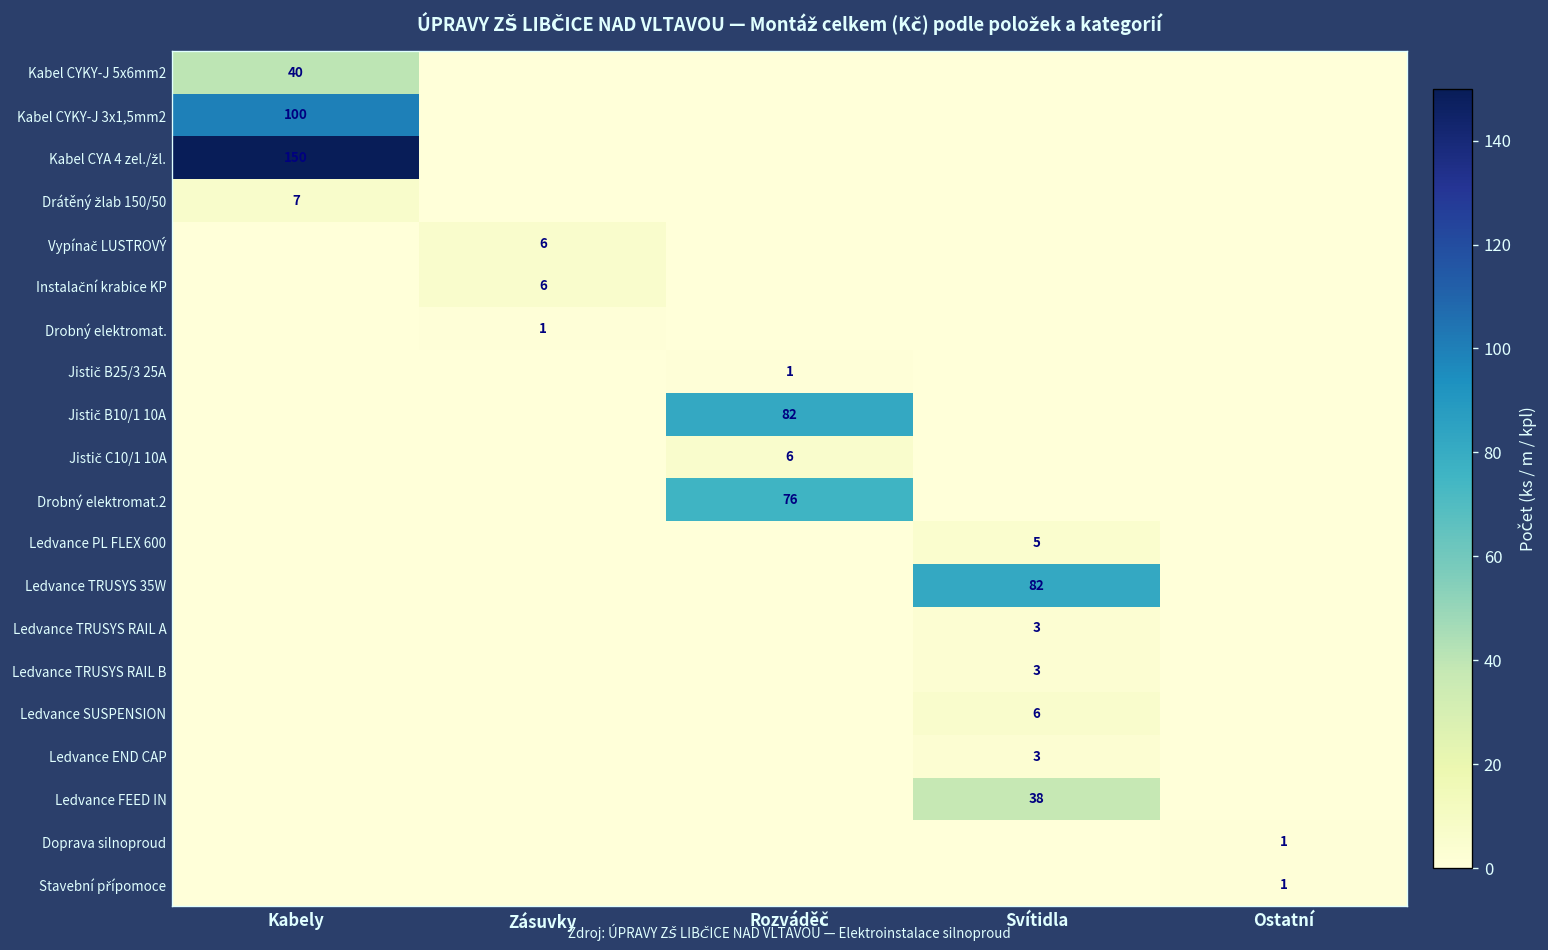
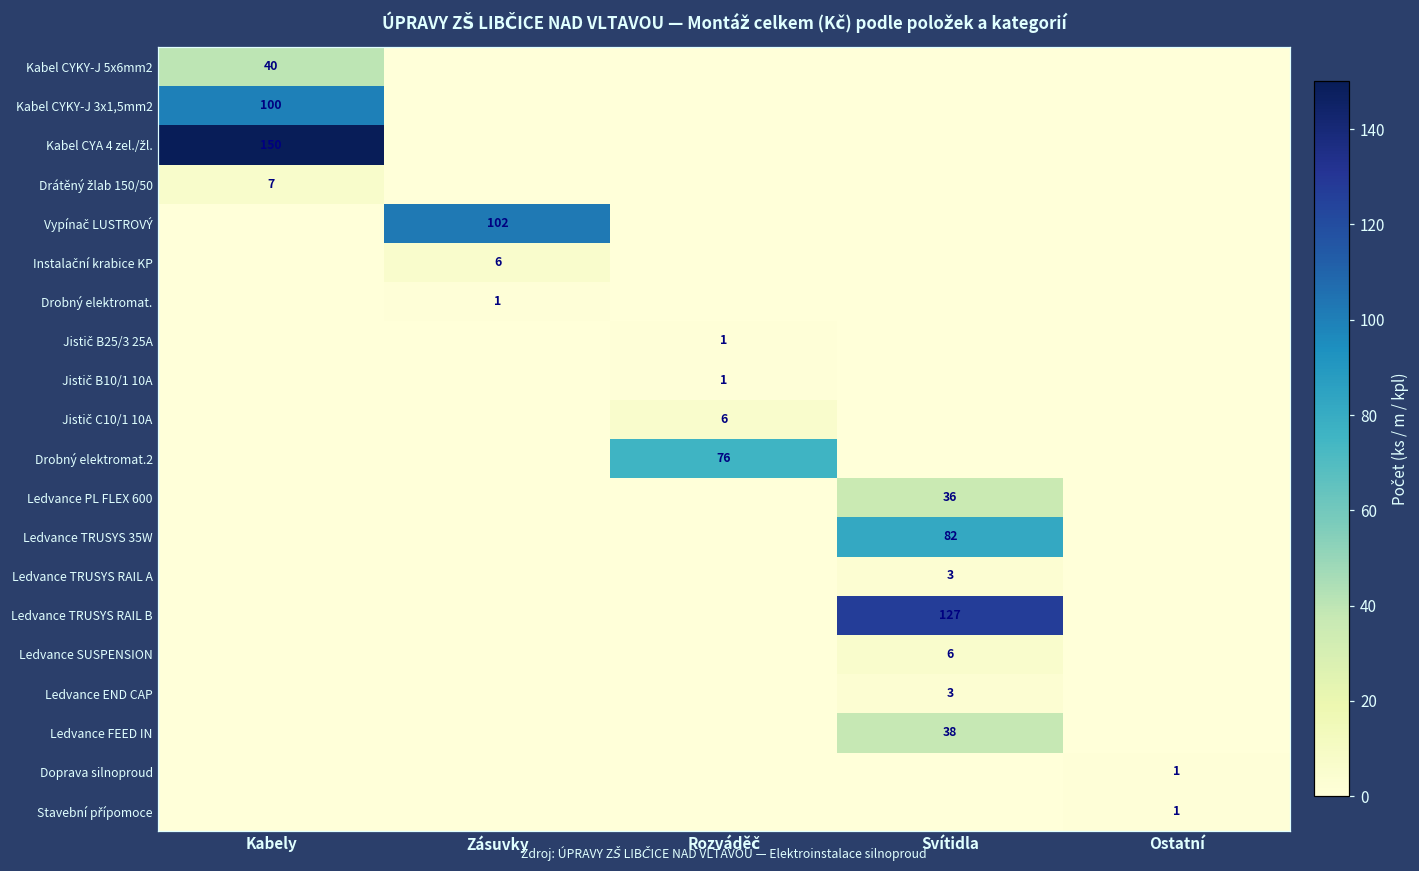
Vypínač LUSTROVÝ, Zásuvky: 6 -> 102
Jistič B10/1 10A, Rozváděč: 82 -> 1
Ledvance PL FLEX 600, Svítidla: 5 -> 36
Ledvance TRUSYS RAIL B, Svítidla: 3 -> 127
